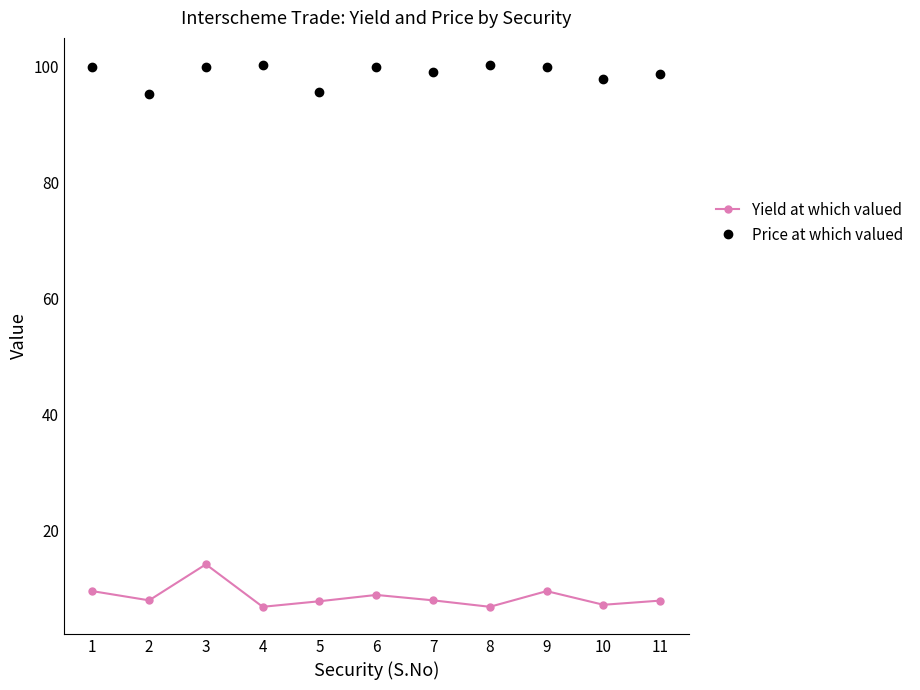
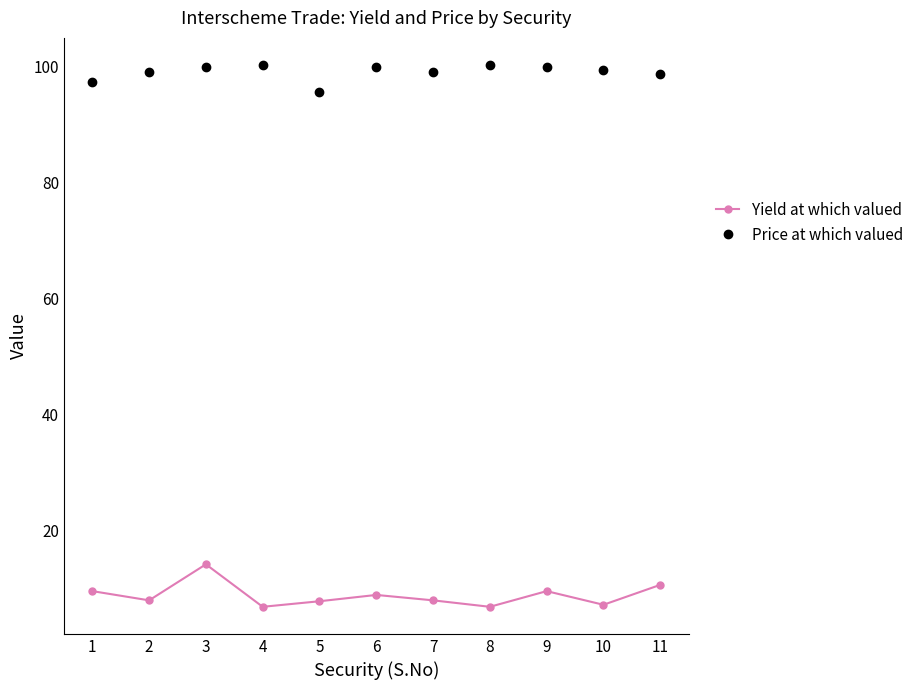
Price at which valued, 1: 100 -> 97
Price at which valued, 2: 95 -> 99
Price at which valued, 10: 98 -> 100
Yield at which valued, 11: 8 -> 11
